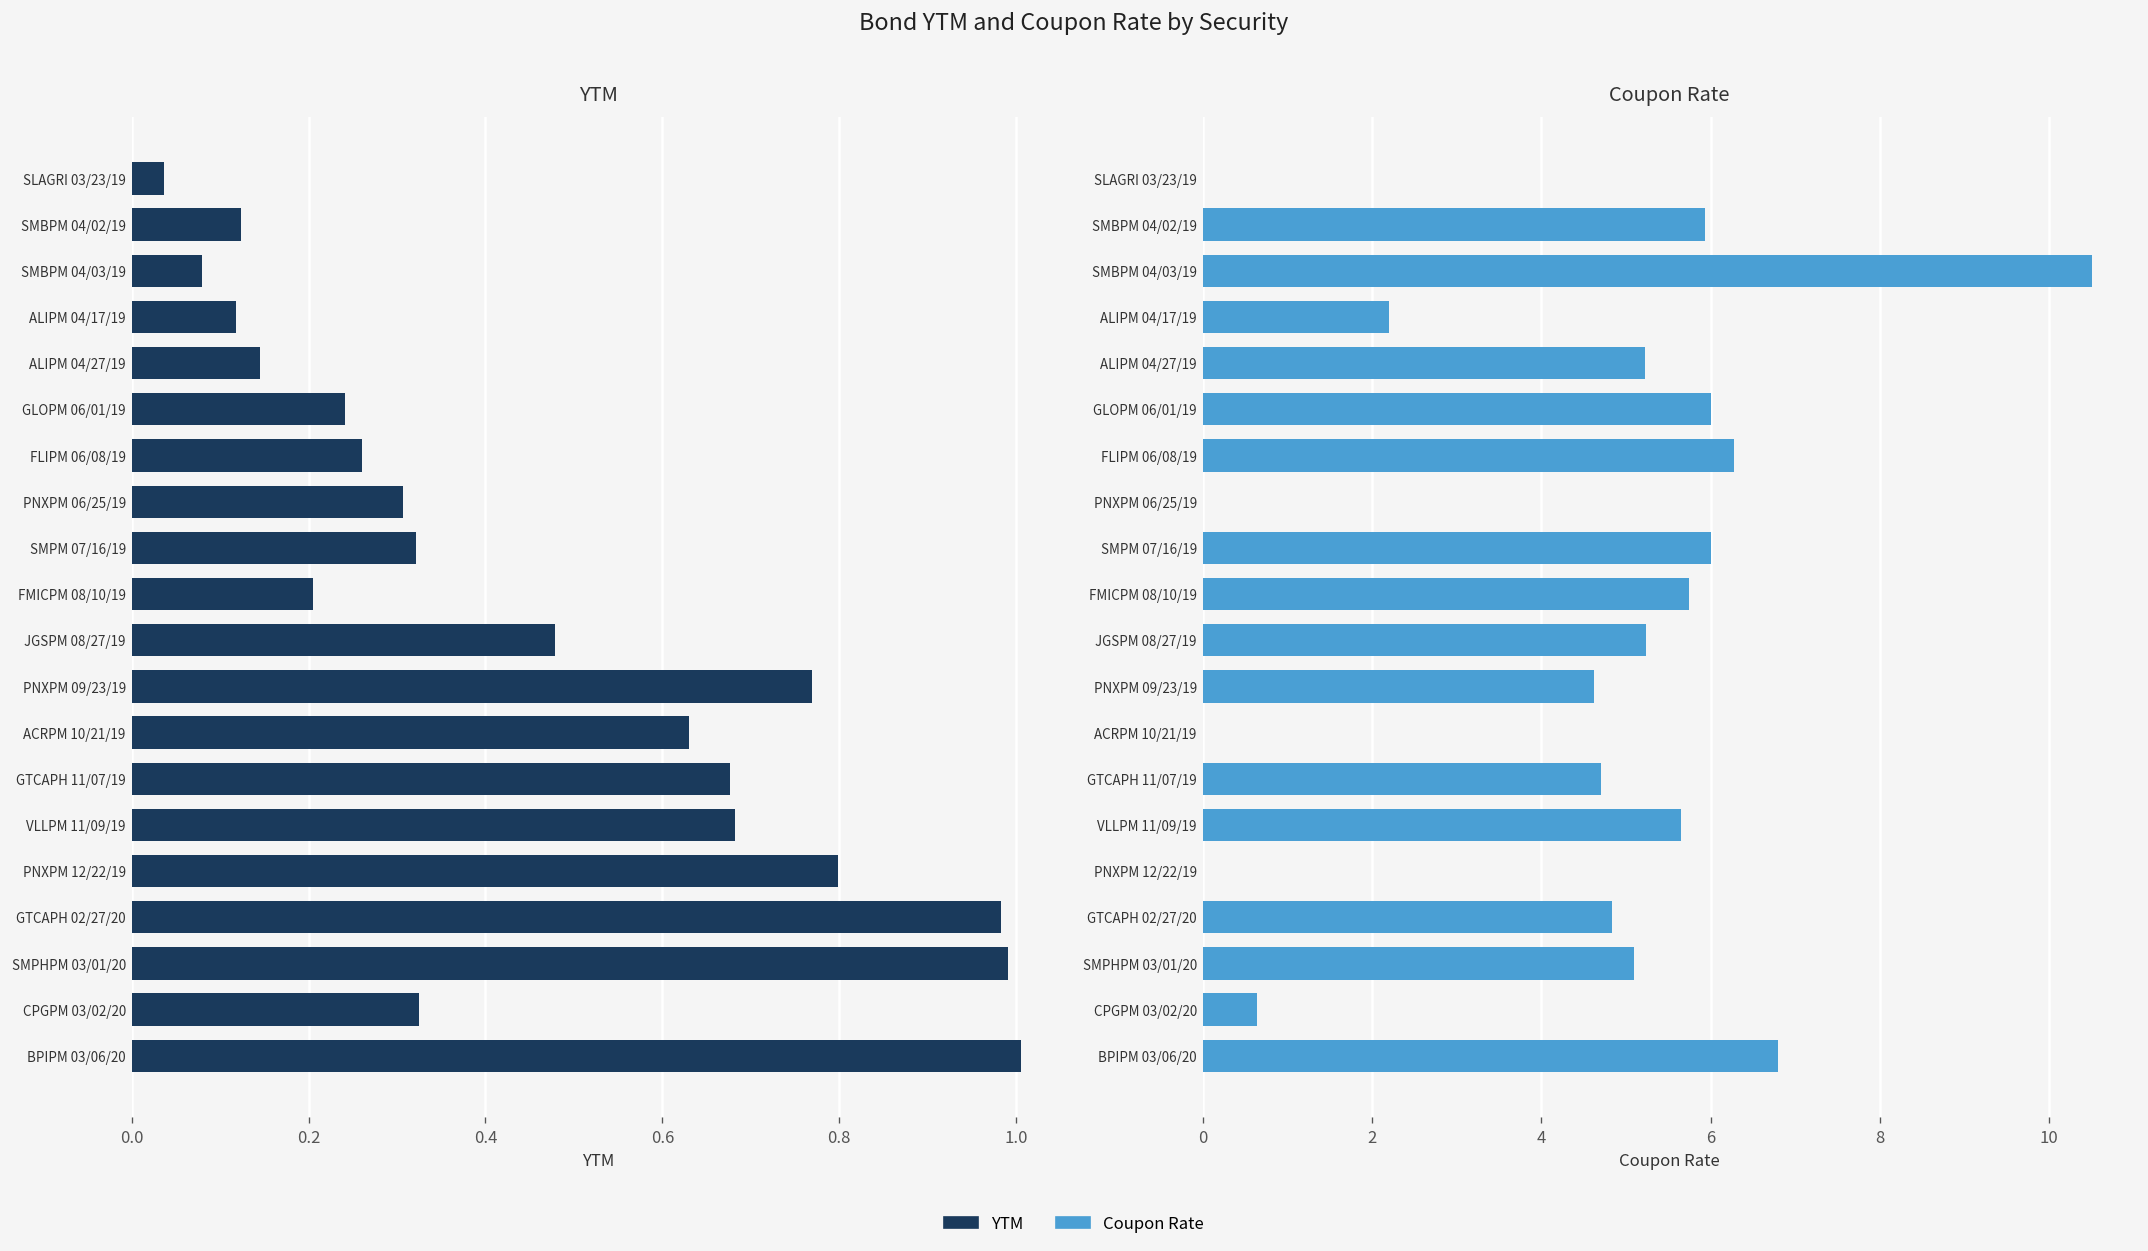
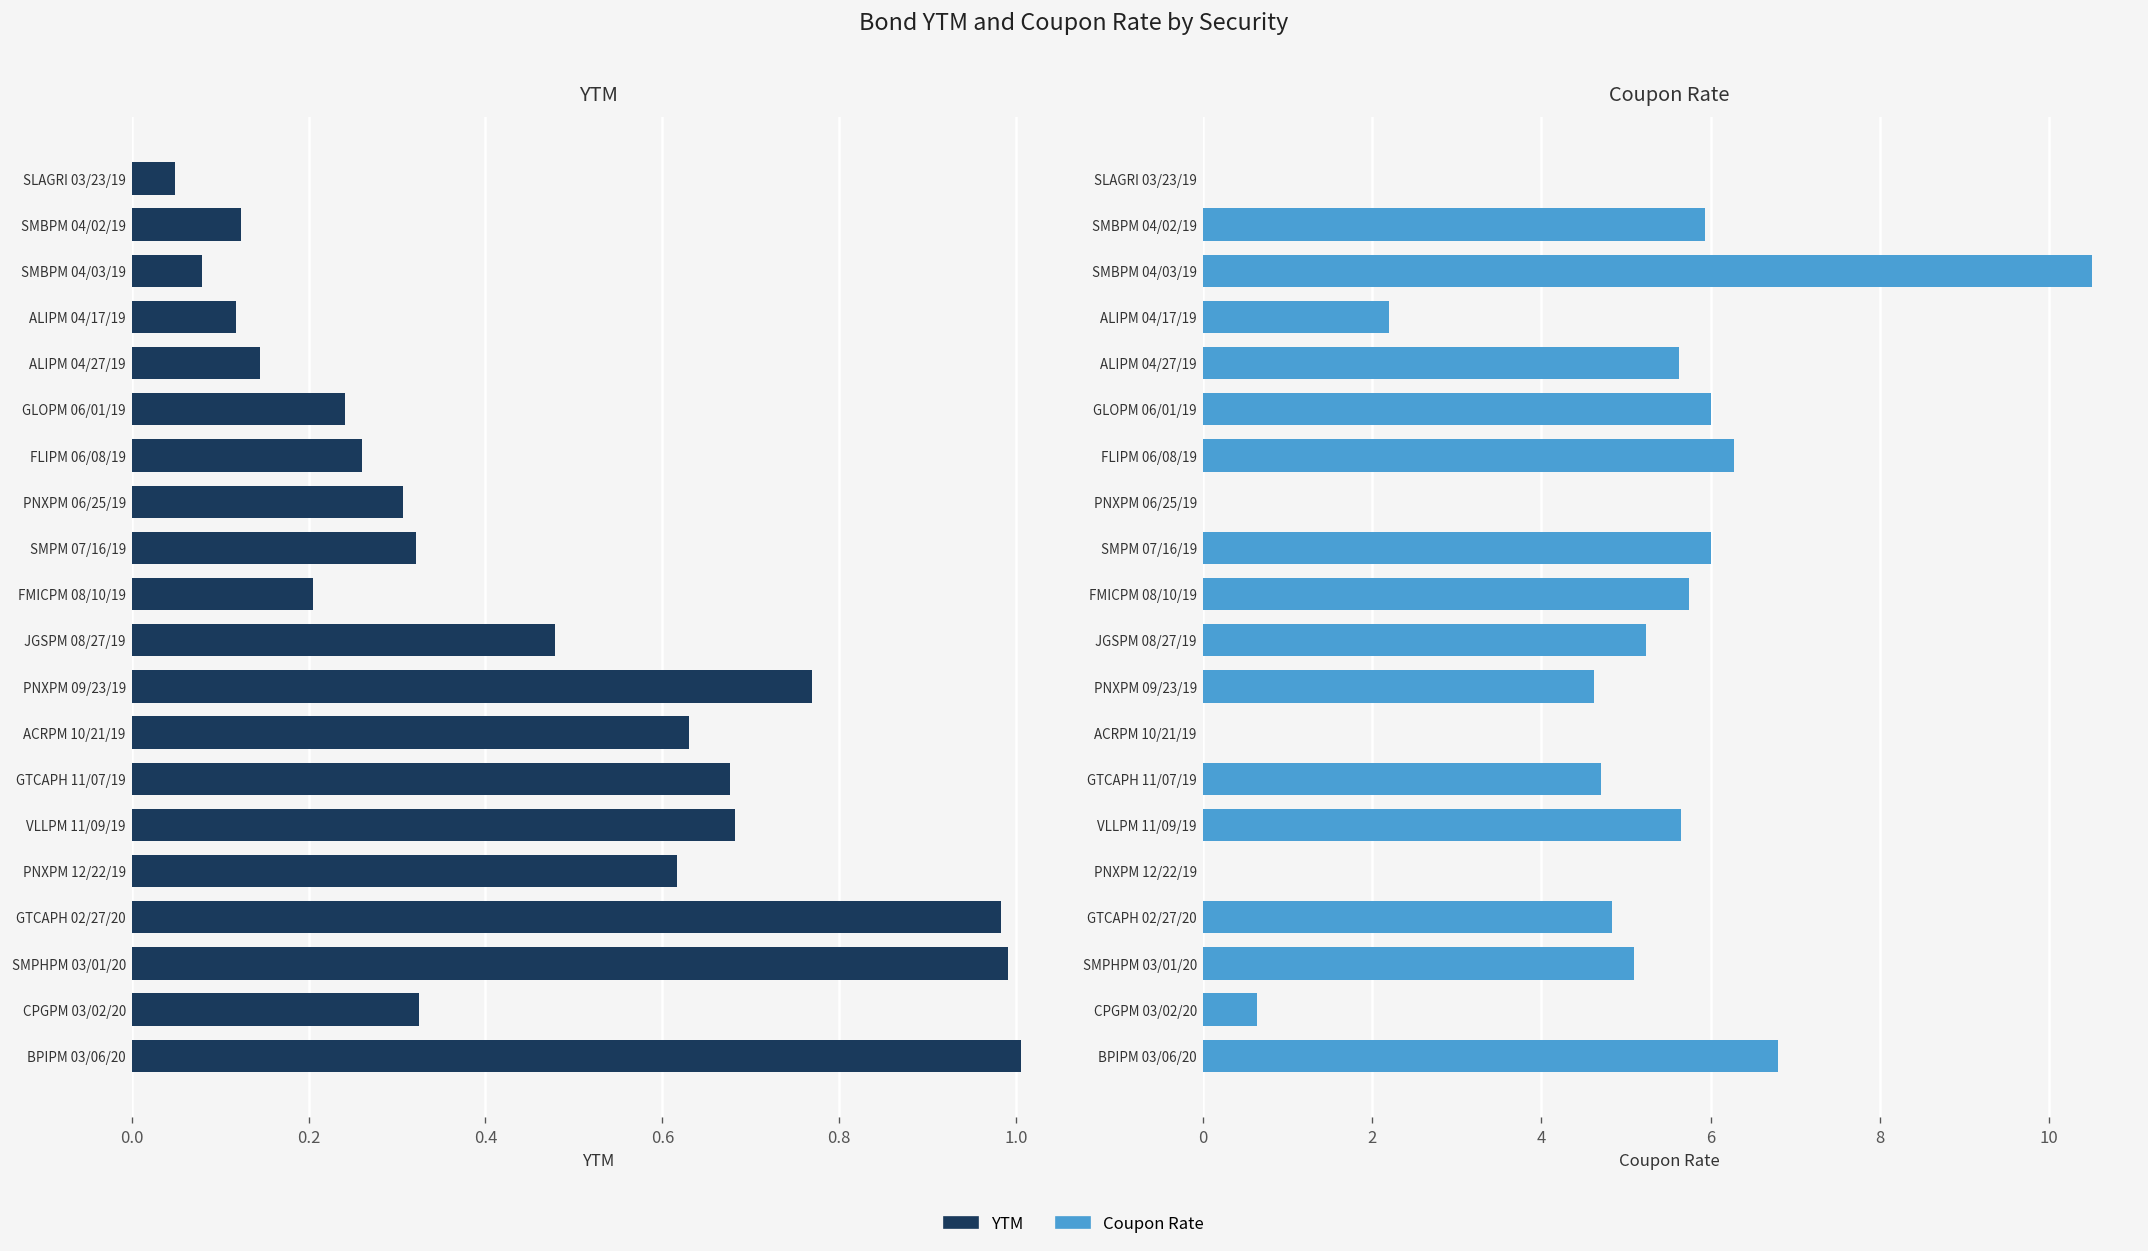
YTM, SLAGRI 03/23/19: 0.04 -> 0.05
YTM, PNXPM 12/22/19: 0.80 -> 0.62
Coupon Rate, ALIPM 04/27/19: 5.2 -> 5.6
